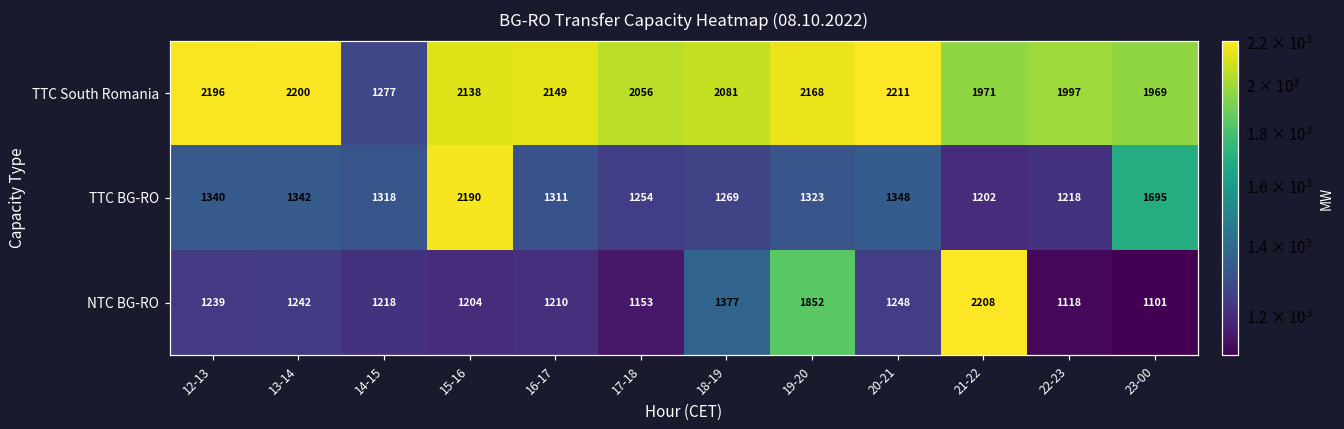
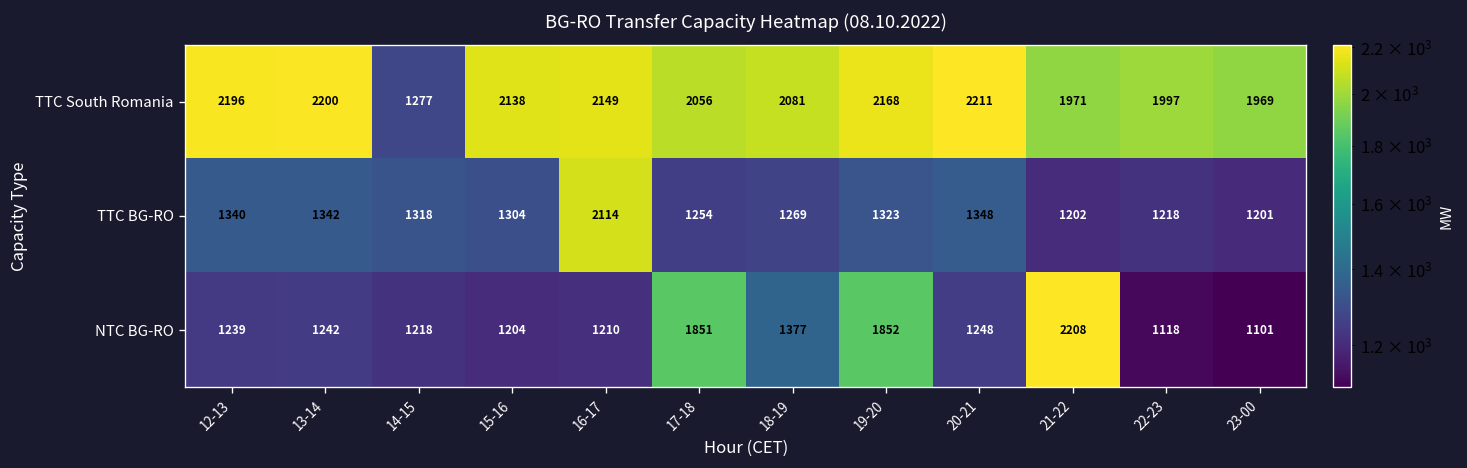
TTC BG-RO, 15-16: 2190 -> 1304
TTC BG-RO, 16-17: 1311 -> 2114
TTC BG-RO, 23-00: 1695 -> 1201
NTC BG-RO, 17-18: 1153 -> 1851
